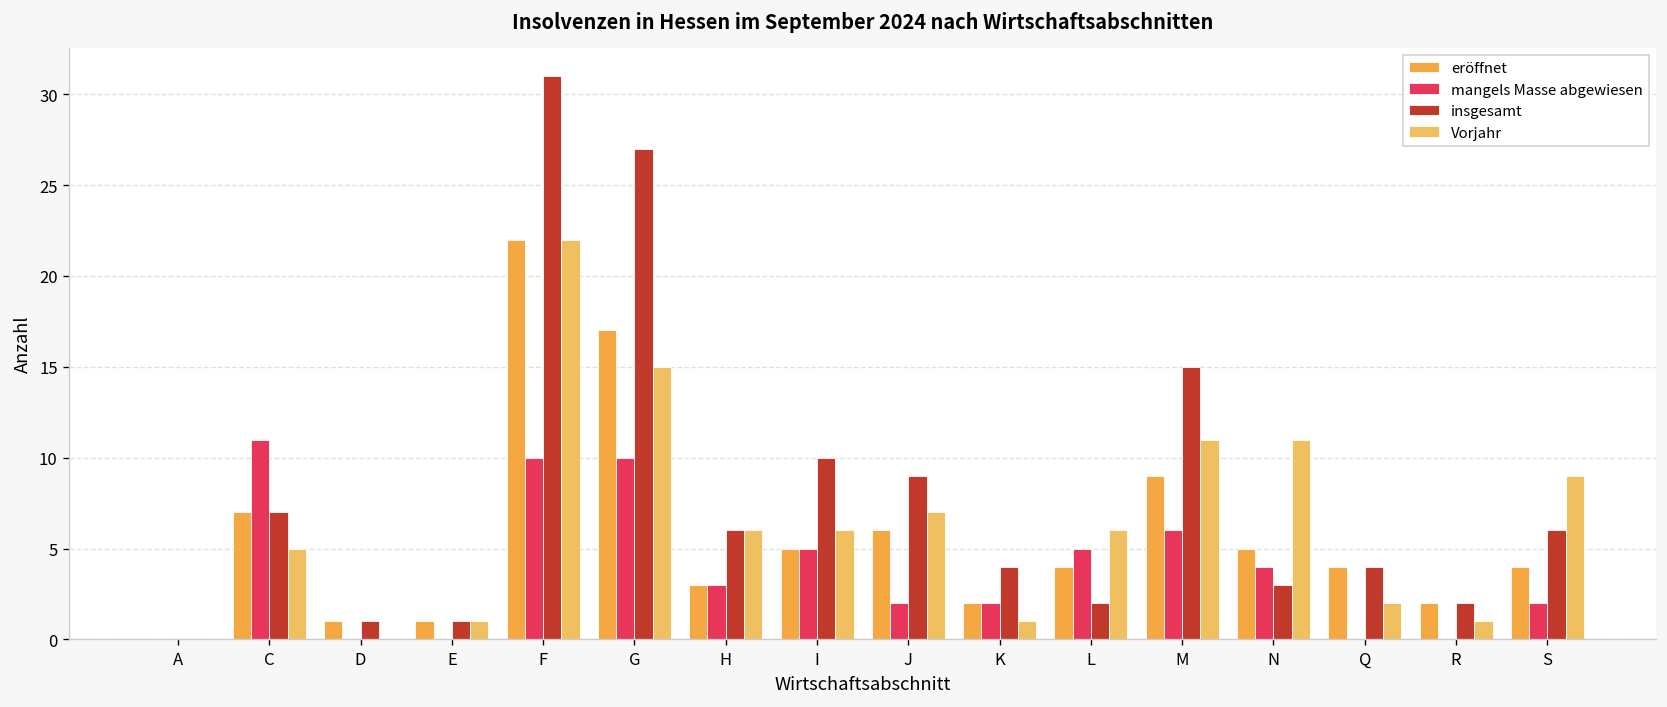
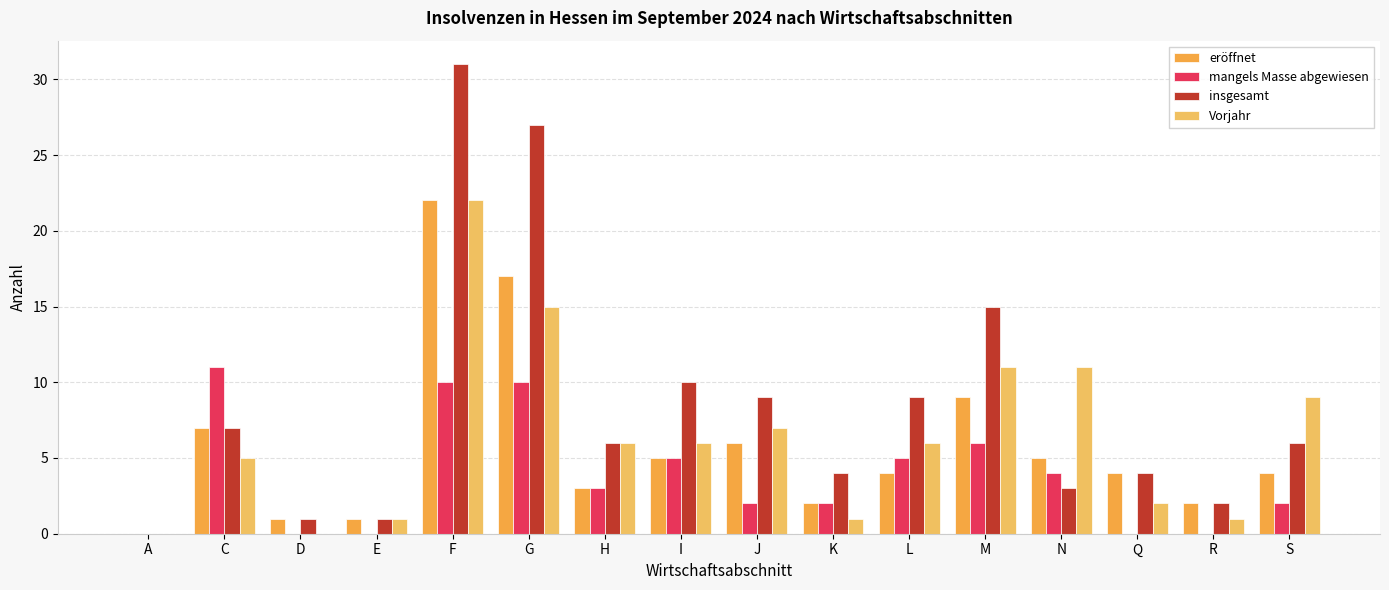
insgesamt, L: 2 -> 9
